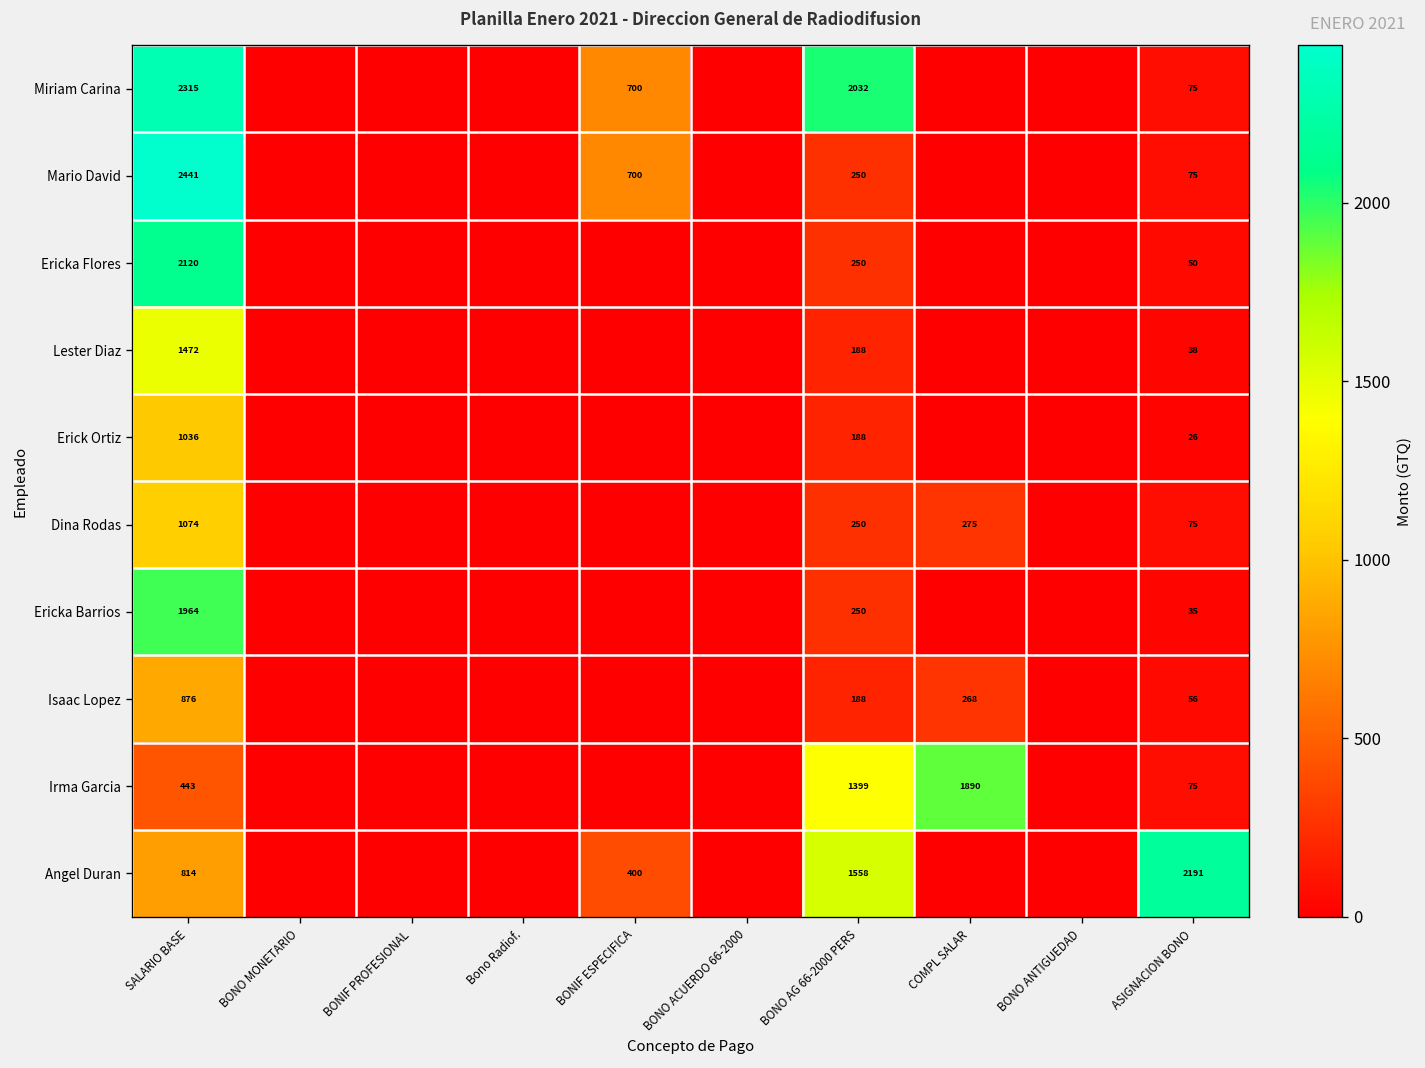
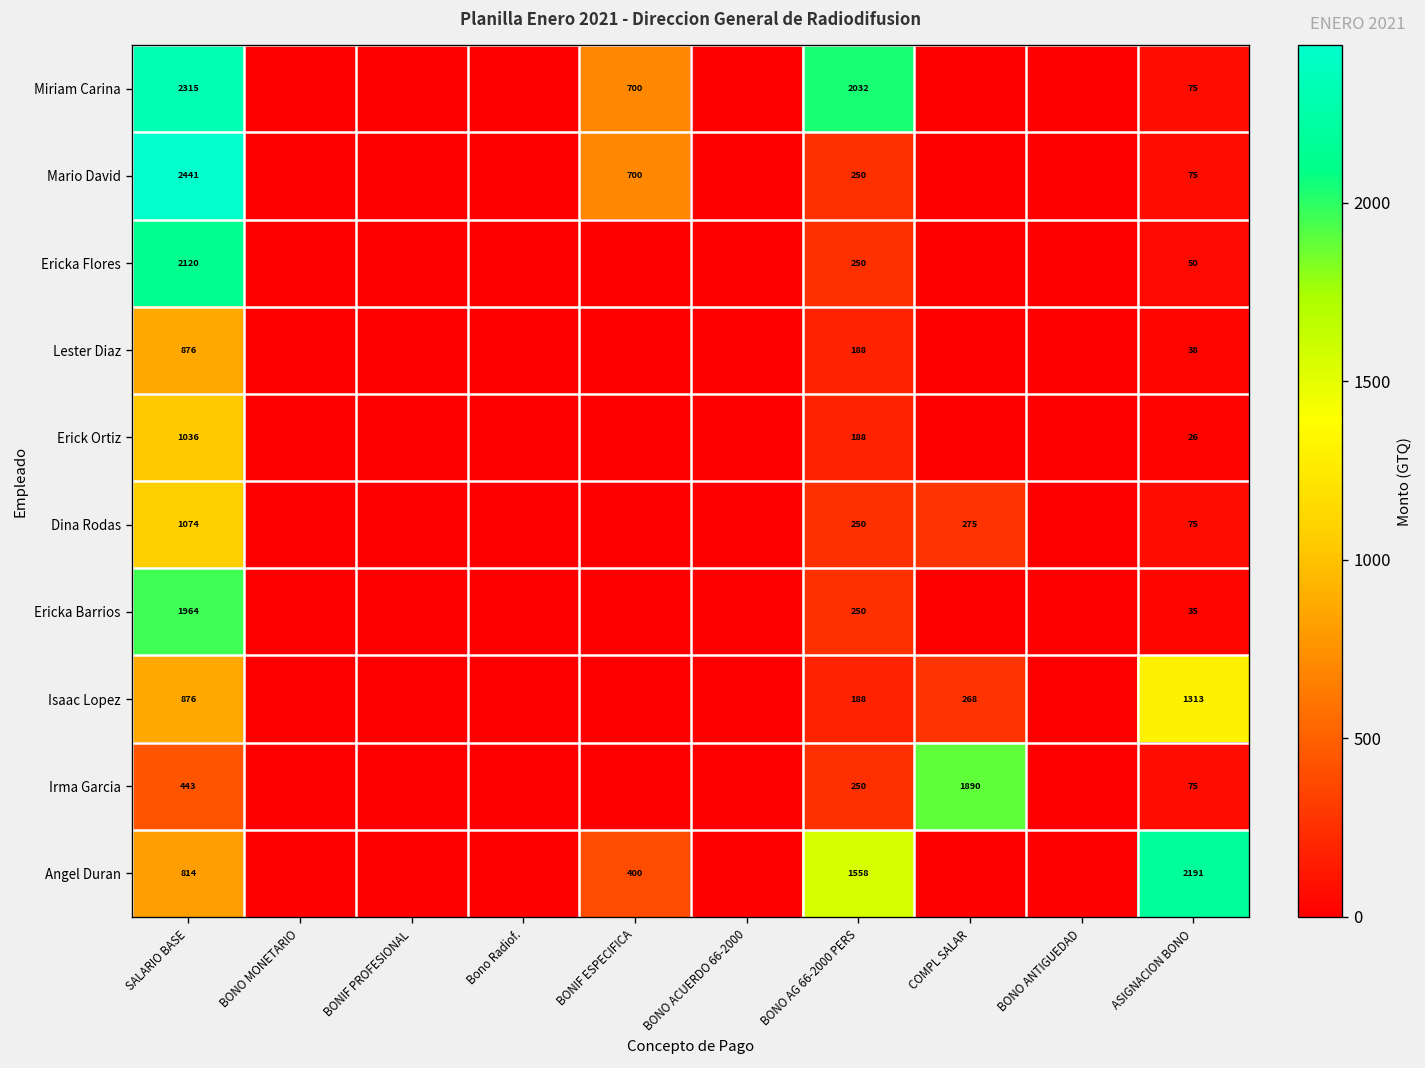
Lester Diaz, SALARIO BASE: 1472 -> 876
Isaac Lopez, ASIGNACION BONO: 56 -> 1313
Irma Garcia, BONO AG 66-2000 PERS: 1399 -> 250
